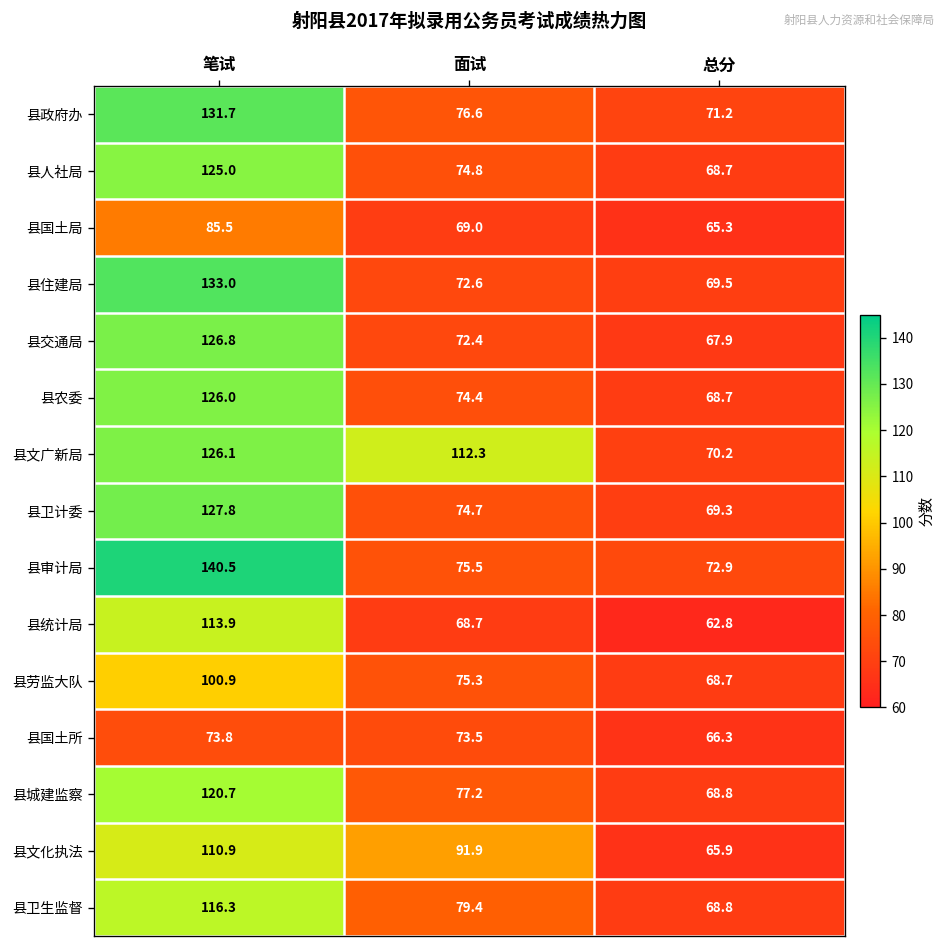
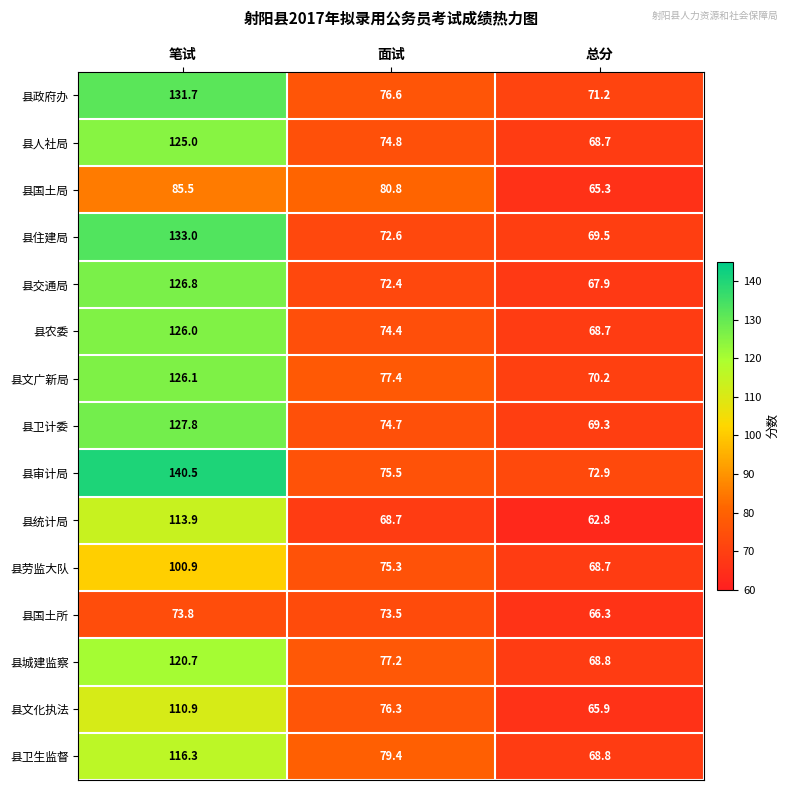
县国土局, 面试: 69.0 -> 80.8
县文广新局, 面试: 112.3 -> 77.4
县文化执法, 面试: 91.9 -> 76.3
